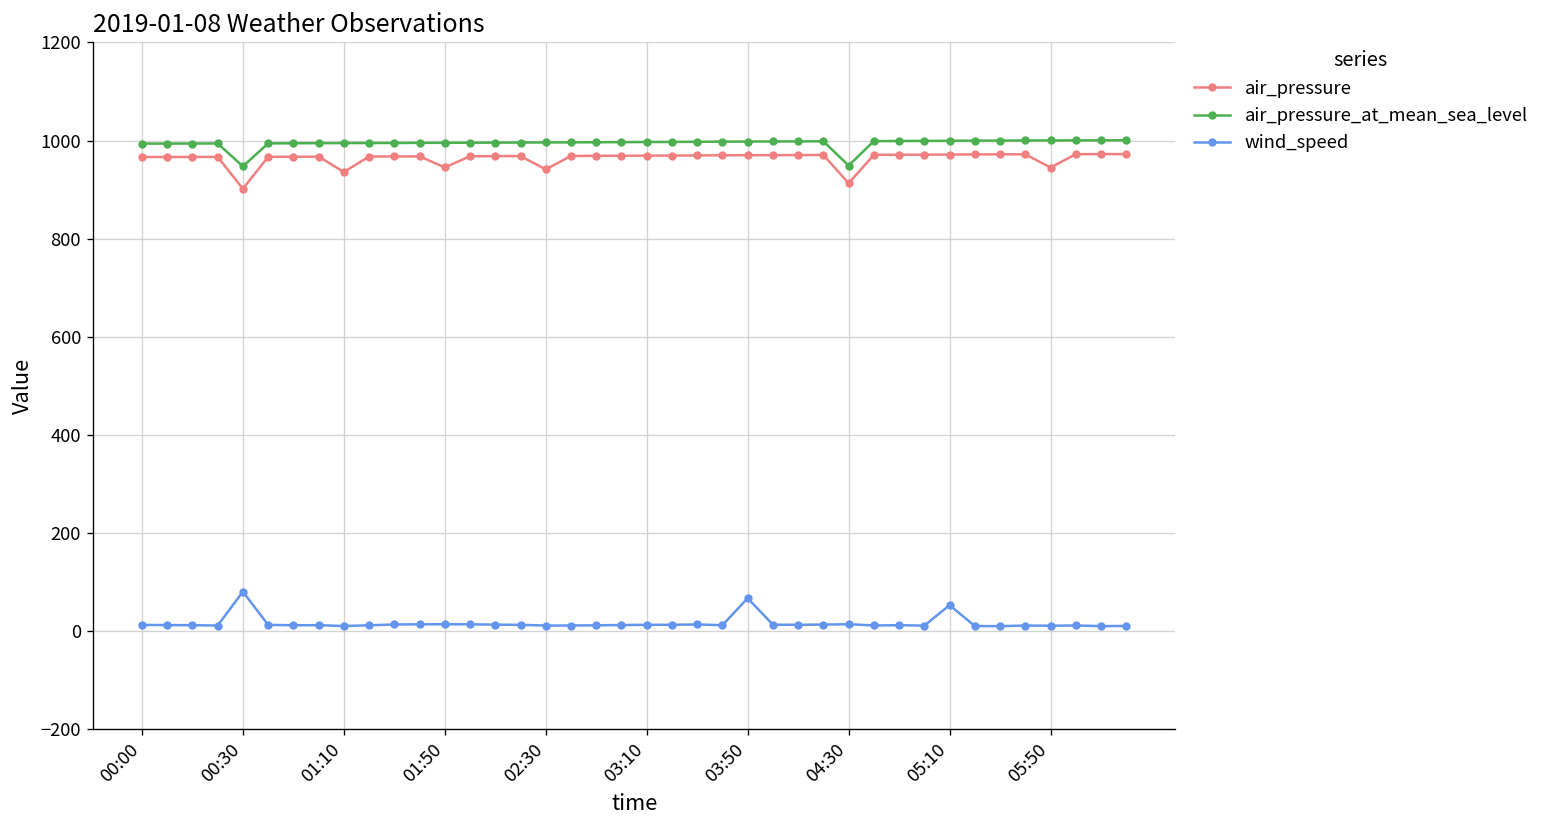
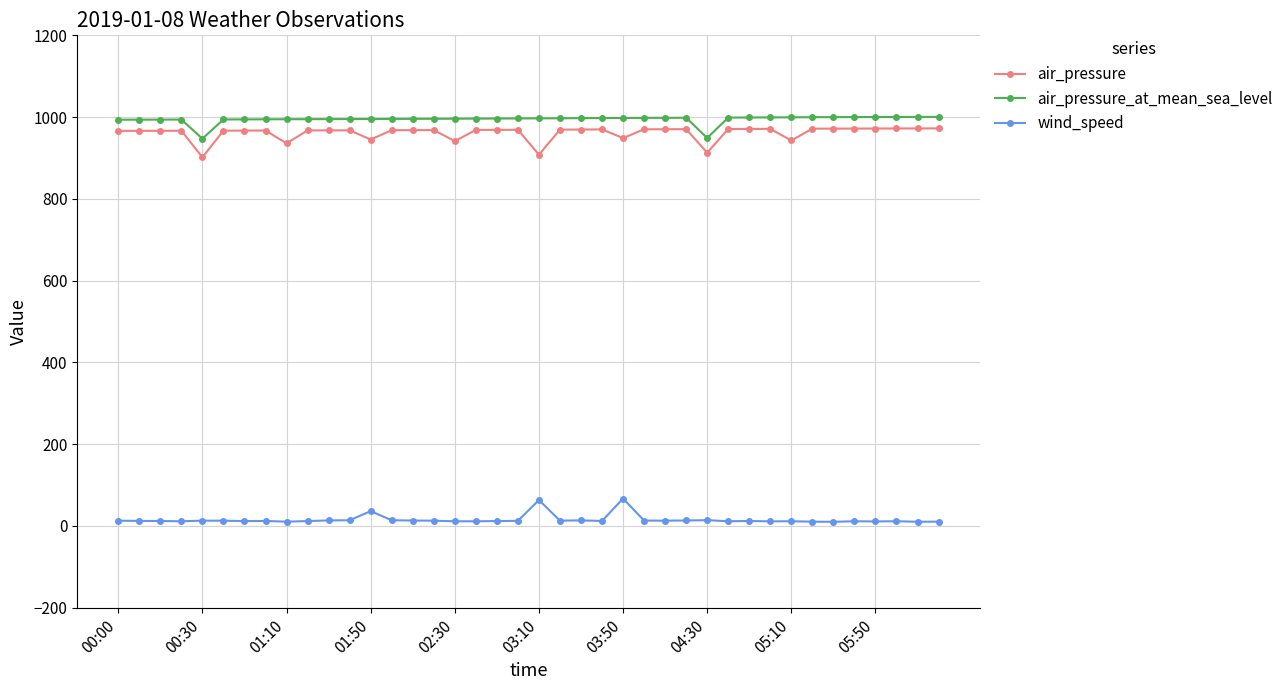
wind_speed, 00:30: 80 -> 10
wind_speed, 01:50: 10 -> 40
air_pressure, 03:10: 970 -> 910
wind_speed, 03:10: 10 -> 60
air_pressure, 03:50: 970 -> 950
air_pressure, 05:10: 970 -> 940
wind_speed, 05:10: 50 -> 10
air_pressure, 05:50: 940 -> 970
